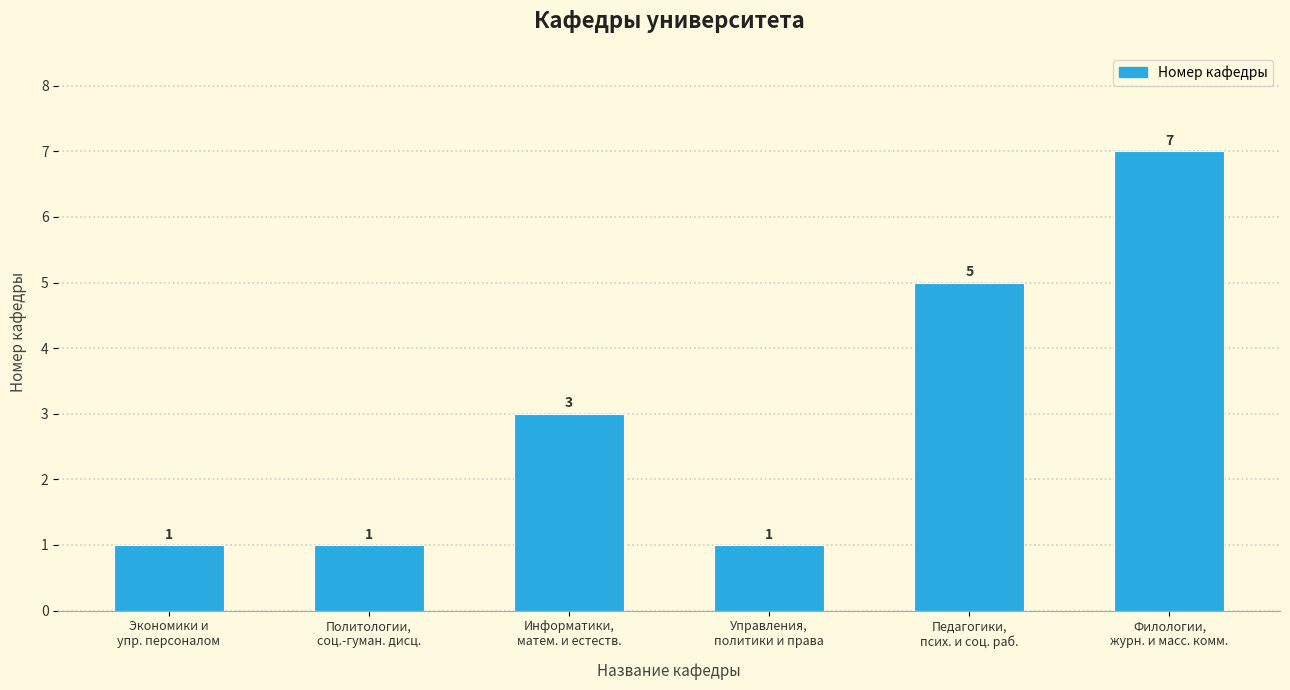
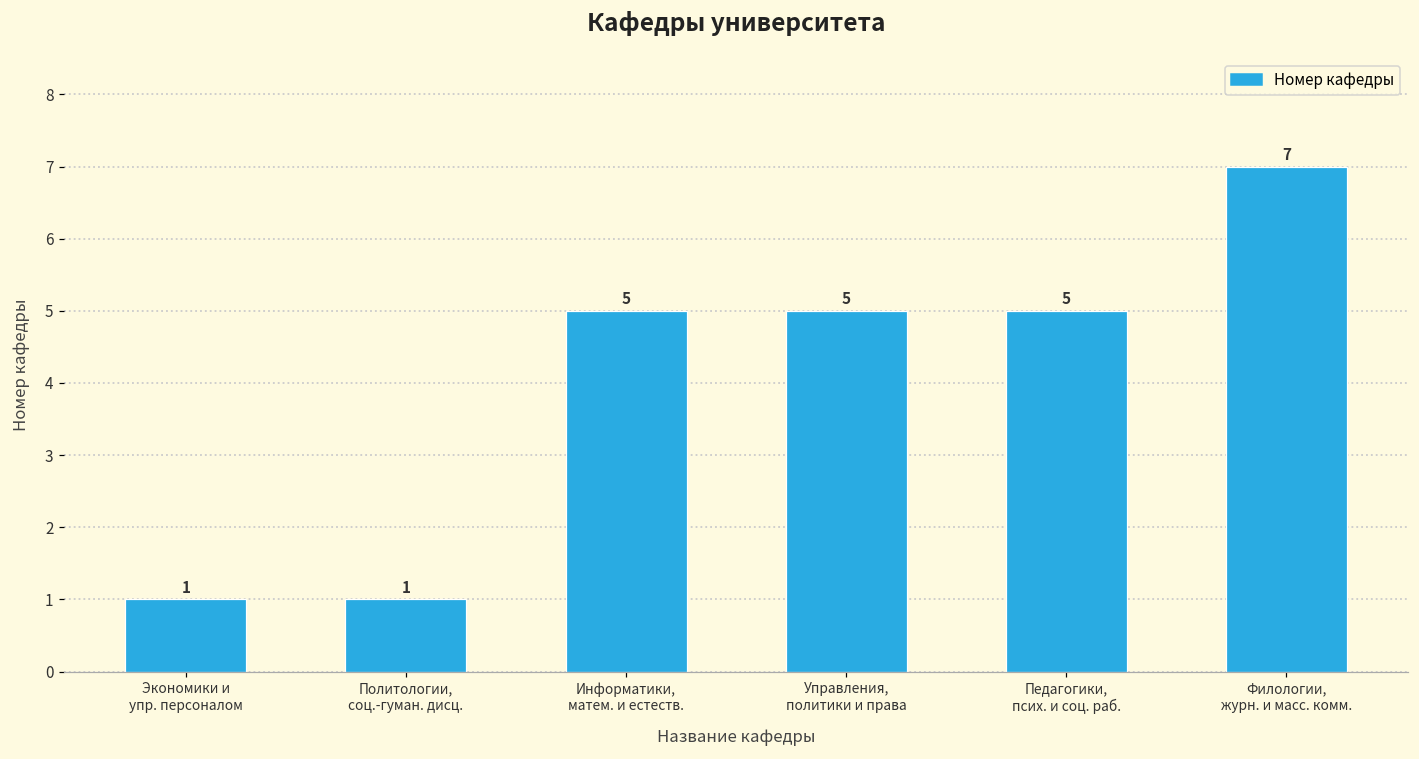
Информатики, матем. и естеств.: 3 -> 5
Управления, политики и права: 1 -> 5
